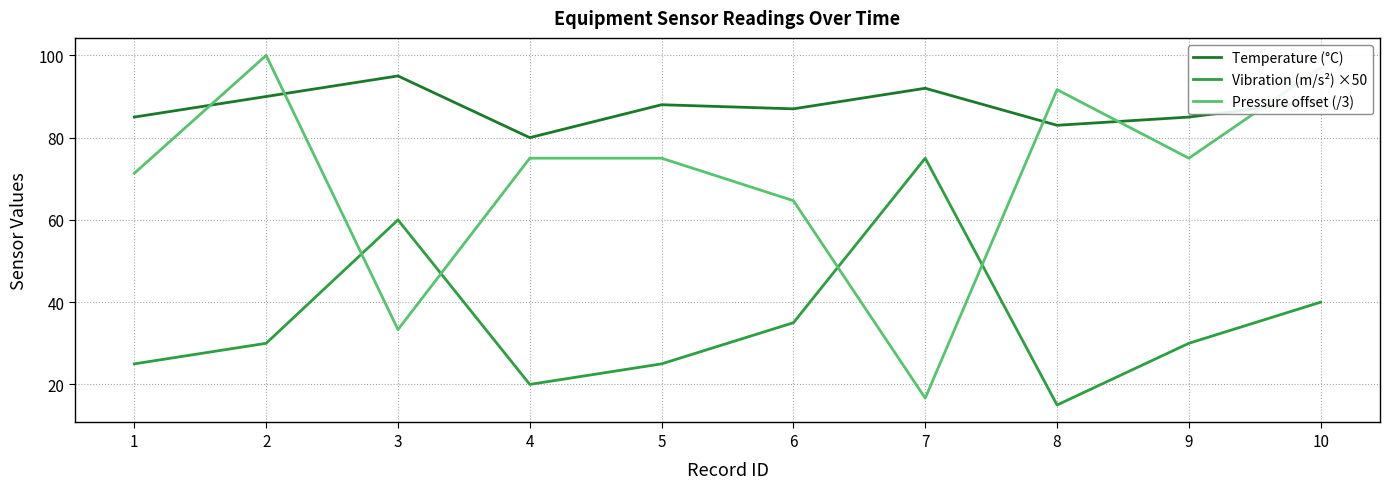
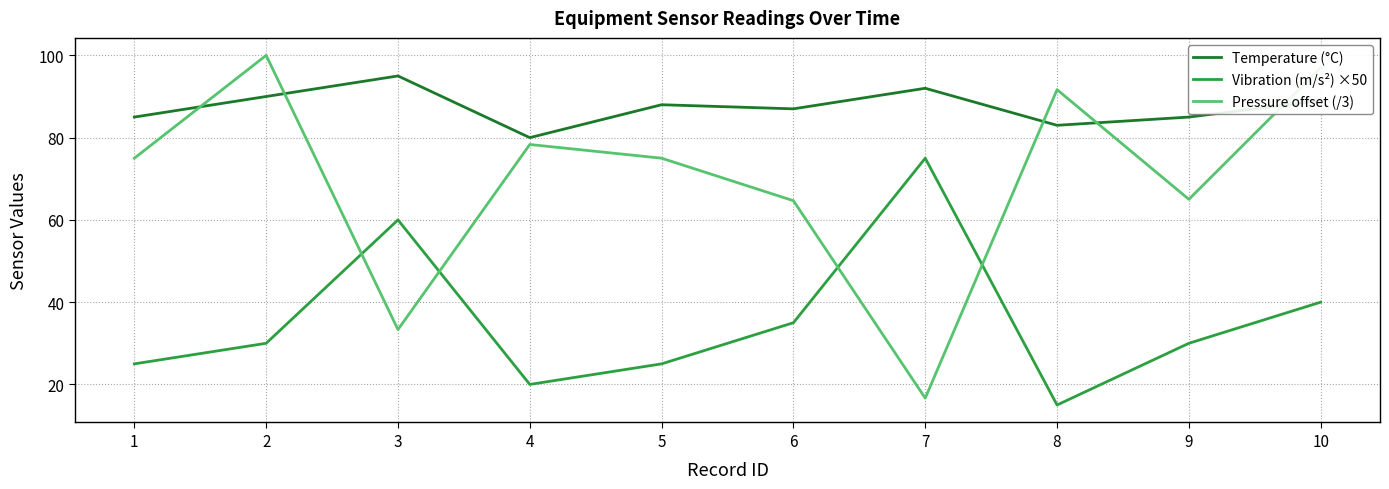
Pressure offset (/3), 1: 71 -> 75
Pressure offset (/3), 4: 75 -> 78
Pressure offset (/3), 9: 75 -> 65
